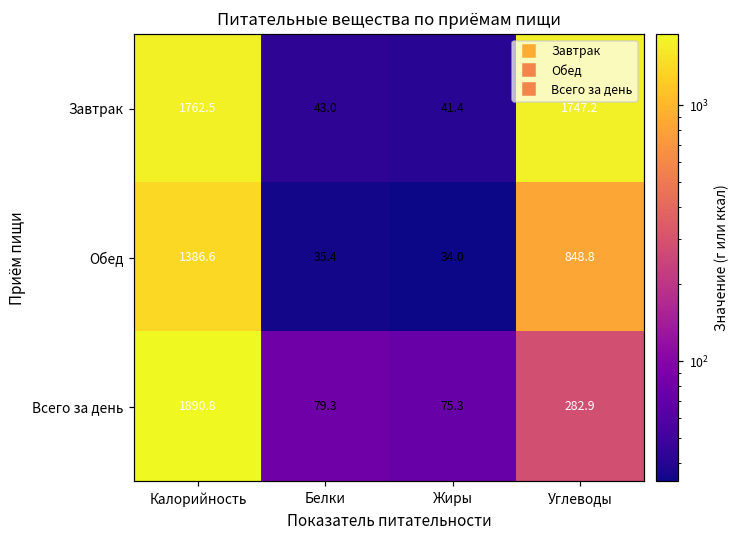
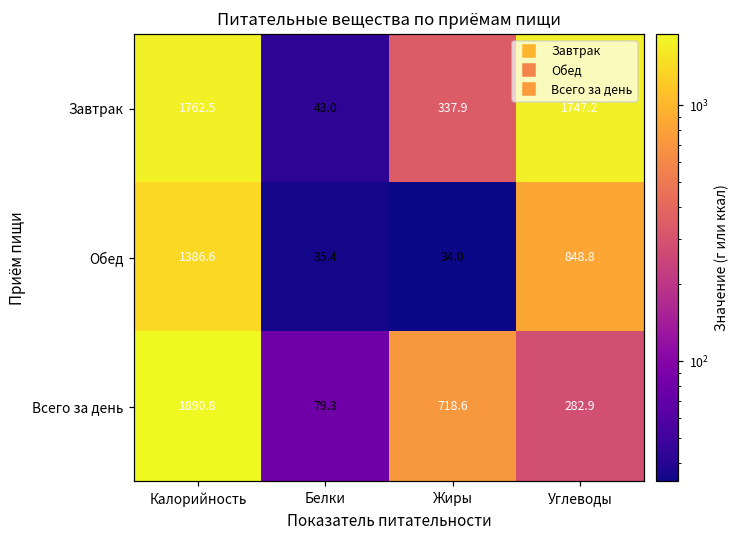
Завтрак, Жиры: 41.4 -> 337.9
Всего за день, Жиры: 75.3 -> 718.6
